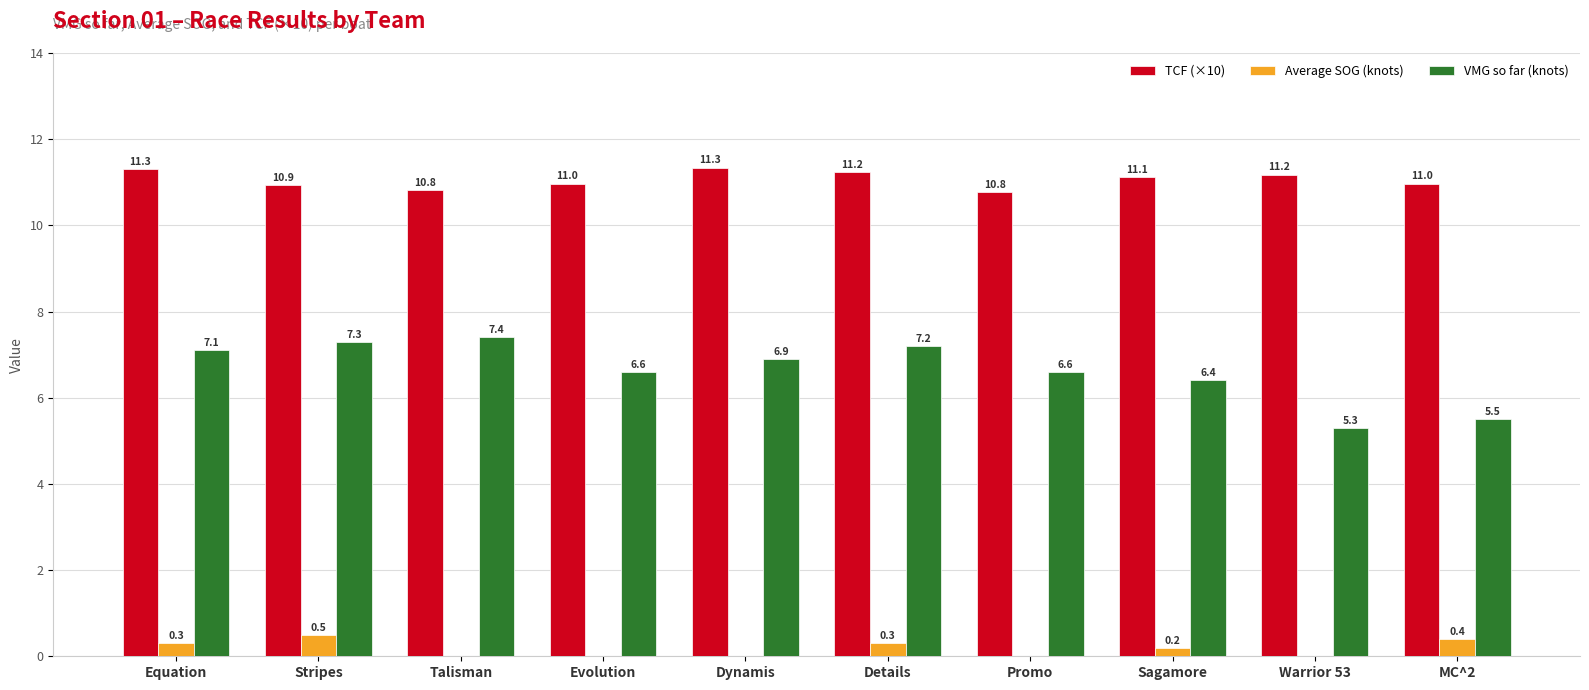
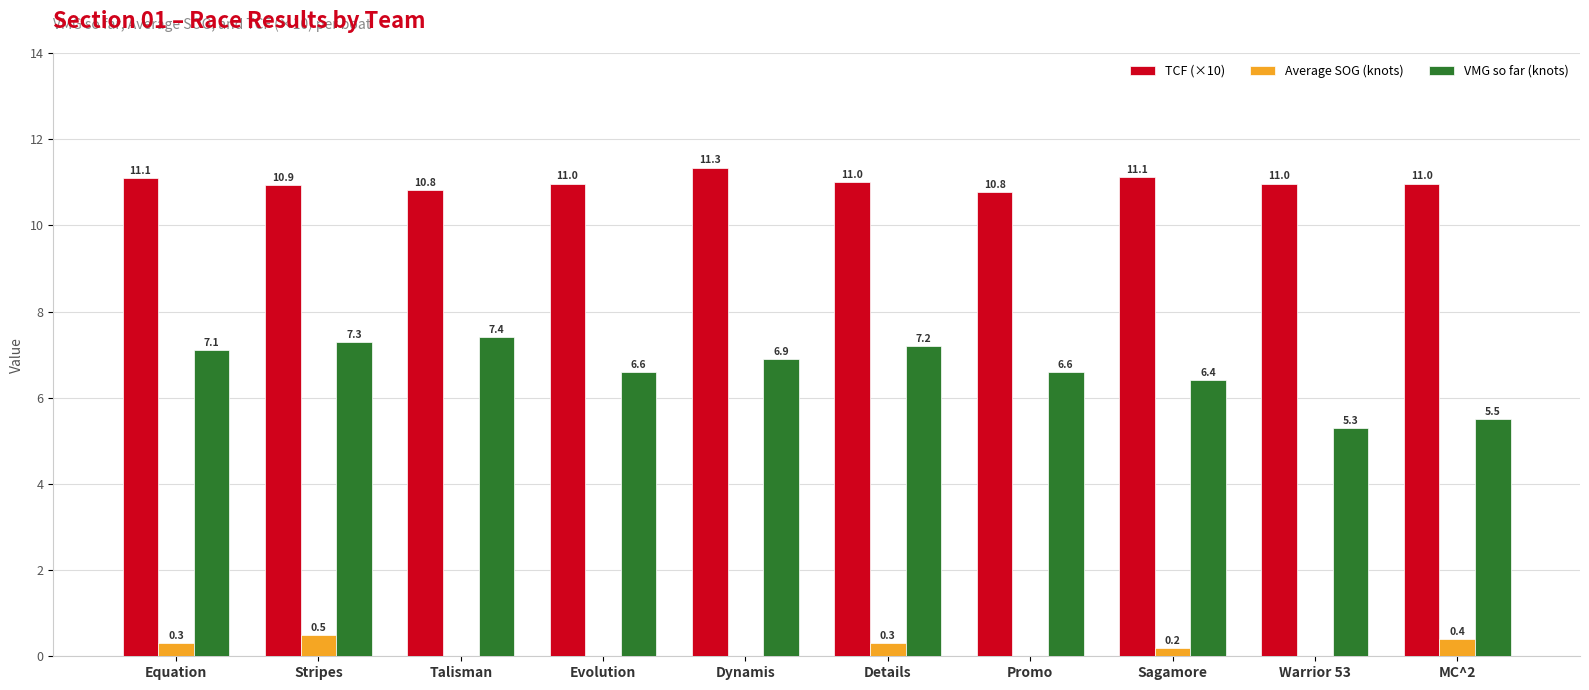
TCF (×10), Equation: 11.3 -> 11.1
TCF (×10), Details: 11.2 -> 11.0
TCF (×10), Warrior 53: 11.2 -> 11.0
